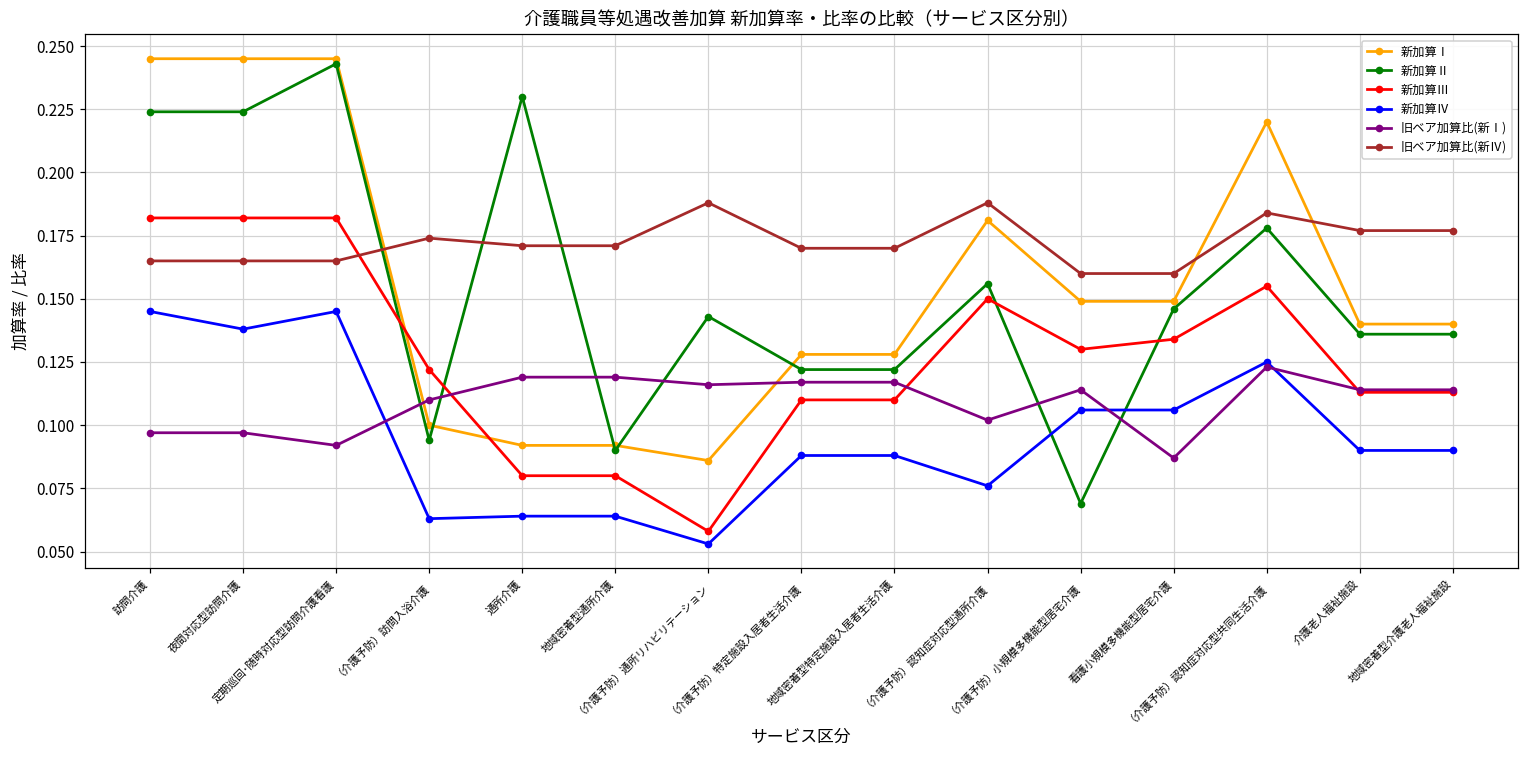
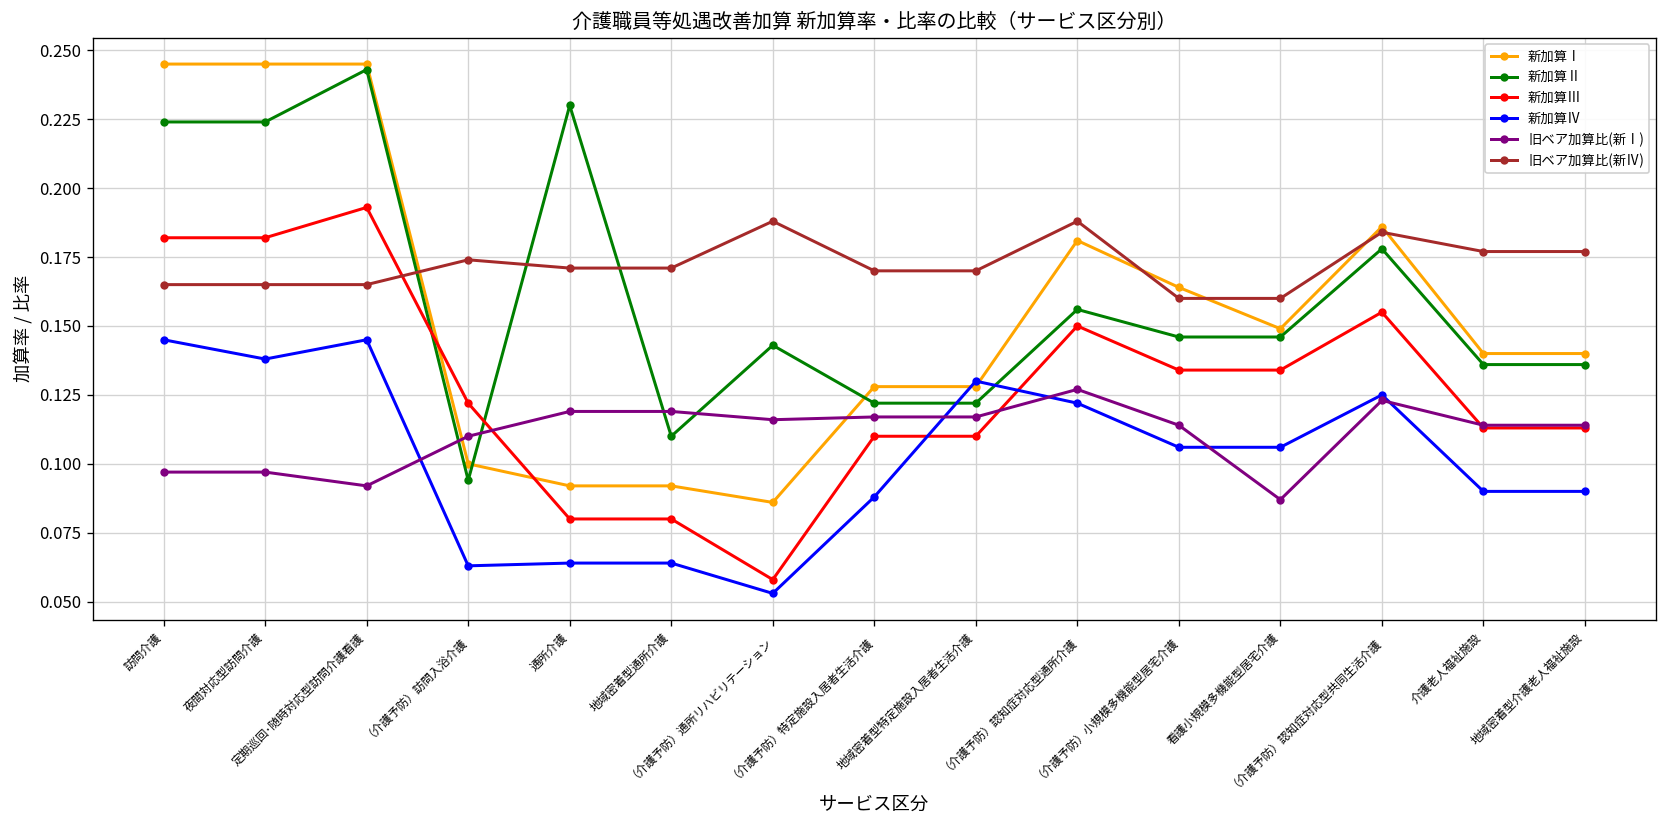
新加算Ⅲ, 定期巡回･随時対応型訪問介護看護: 0.182 -> 0.193
新加算Ⅱ, 地域密着型通所介護: 0.09 -> 0.11
新加算Ⅳ, 地域密着型特定施設入居者生活介護: 0.088 -> 0.130
新加算Ⅳ, （介護予防）認知症対応型通所介護: 0.076 -> 0.122
旧ベア加算比(新Ⅰ), （介護予防）認知症対応型通所介護: 0.102 -> 0.127
新加算Ⅰ, （介護予防）小規模多機能型居宅介護: 0.149 -> 0.164
新加算Ⅱ, （介護予防）小規模多機能型居宅介護: 0.069 -> 0.146
新加算Ⅲ, （介護予防）小規模多機能型居宅介護: 0.130 -> 0.134
新加算Ⅰ, （介護予防）認知症対応型共同生活介護: 0.220 -> 0.186
